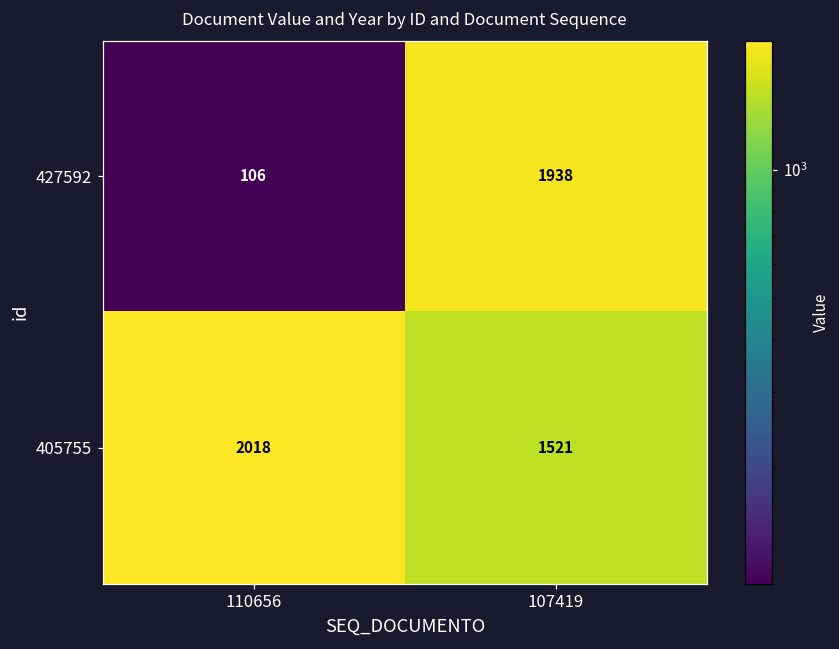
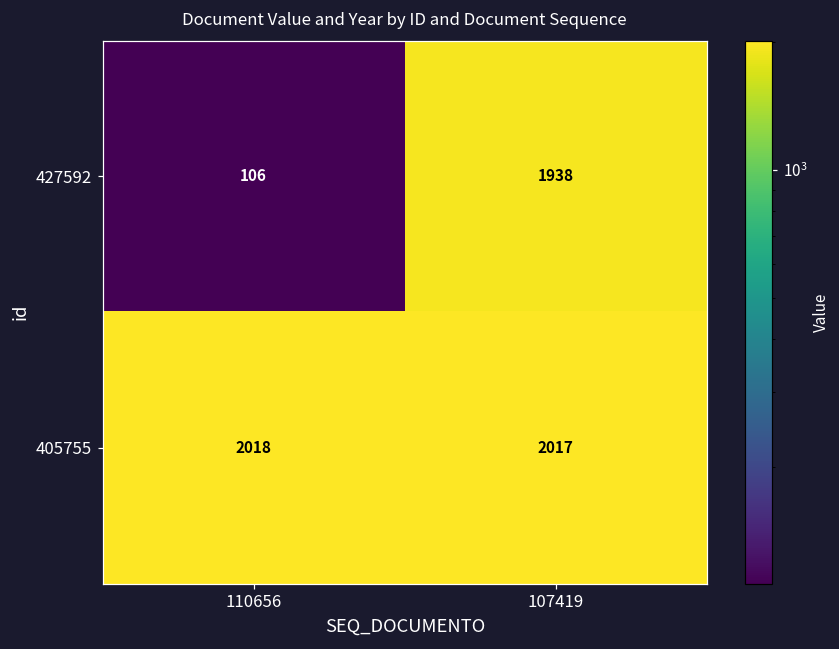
405755, 107419: 1521 -> 2017
